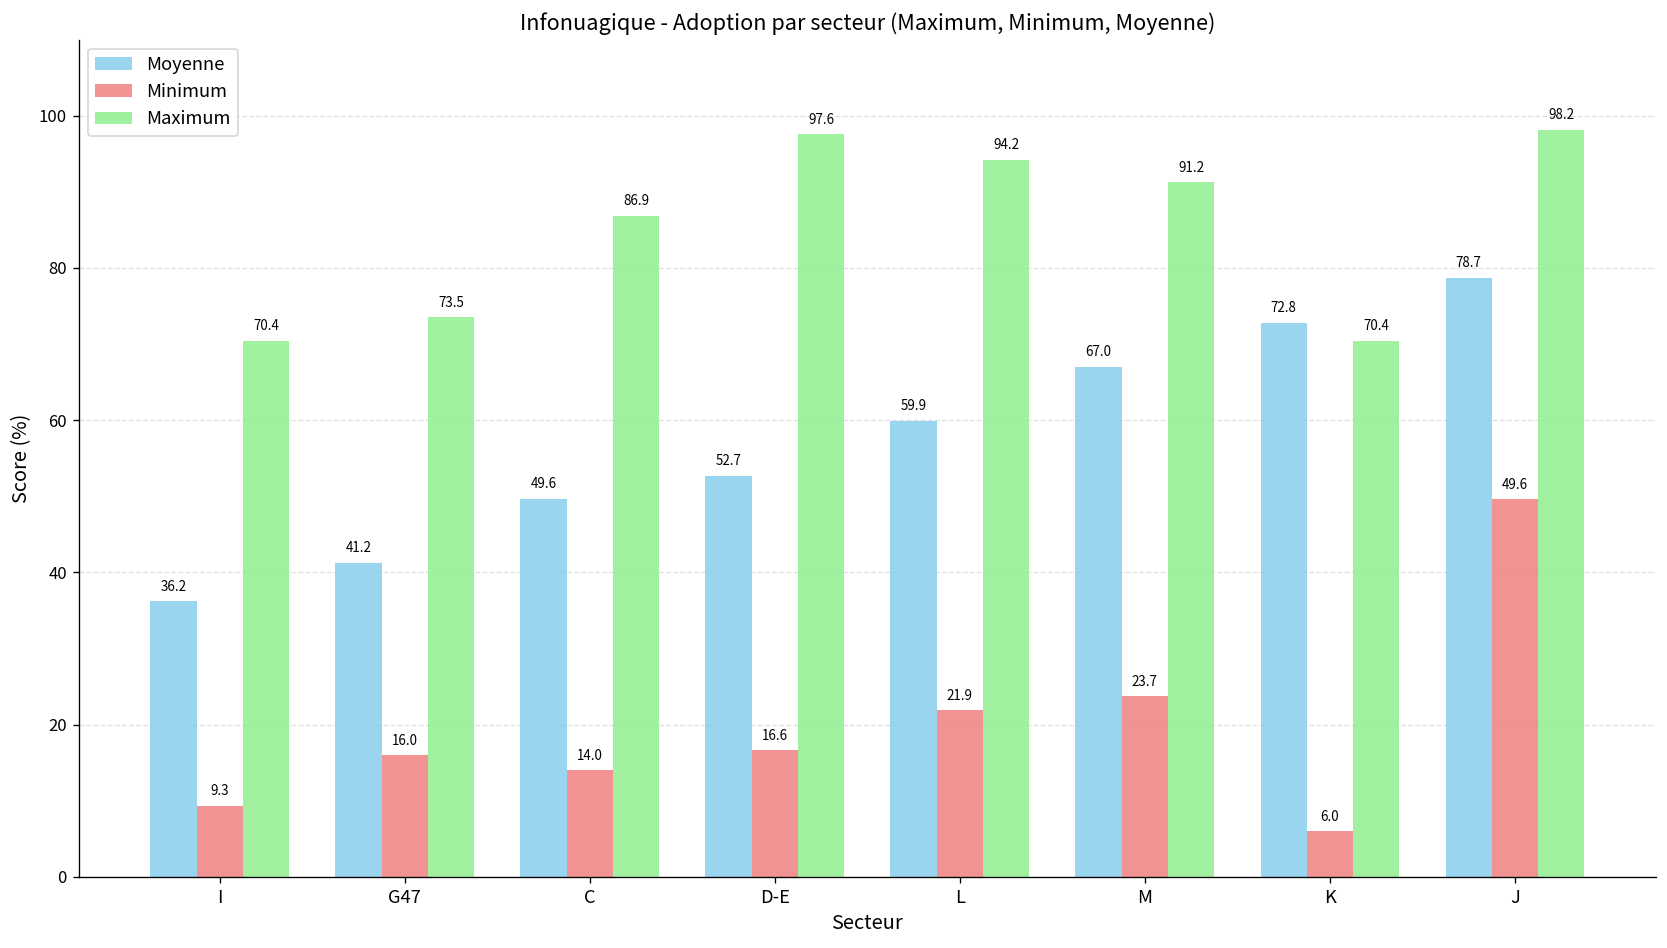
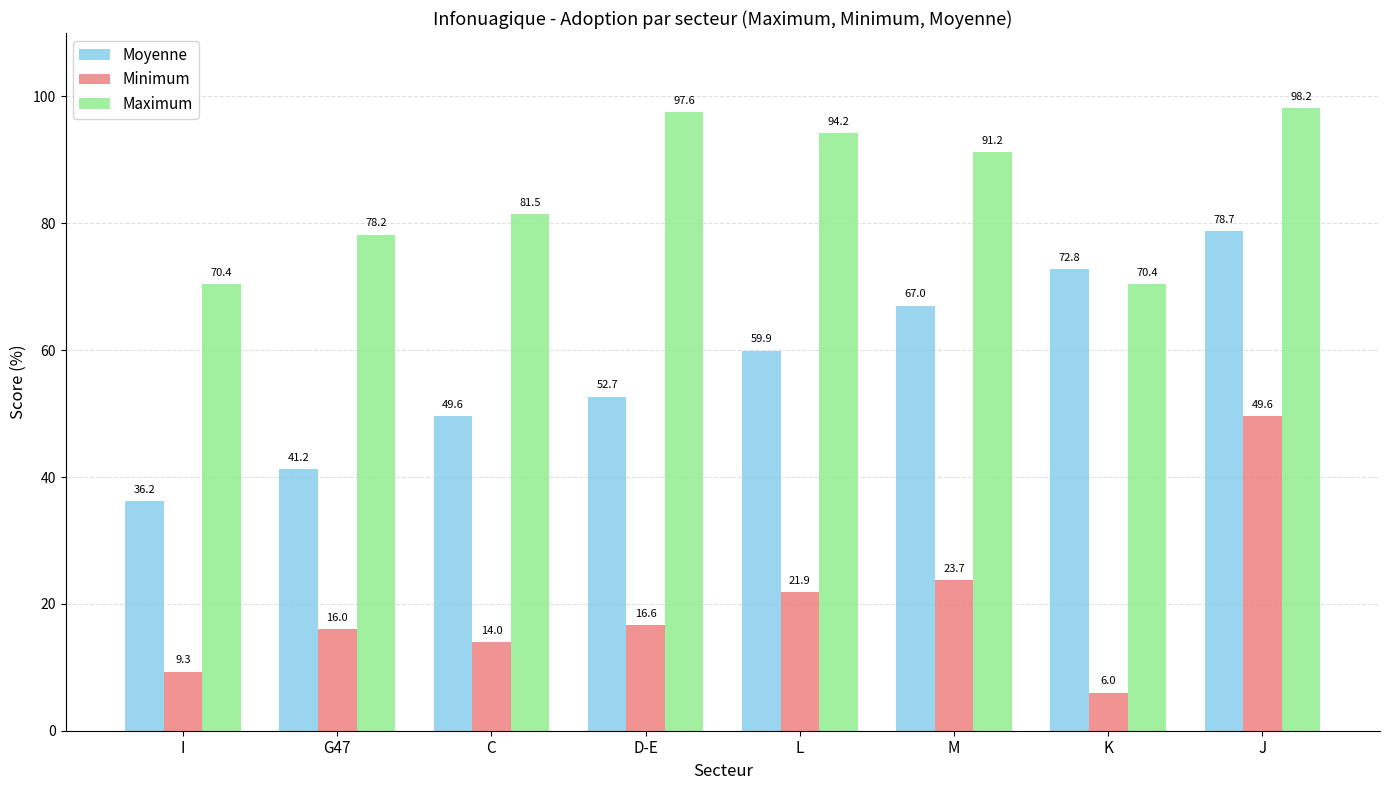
Maximum, G47: 73.5 -> 78.2
Maximum, C: 86.9 -> 81.5
